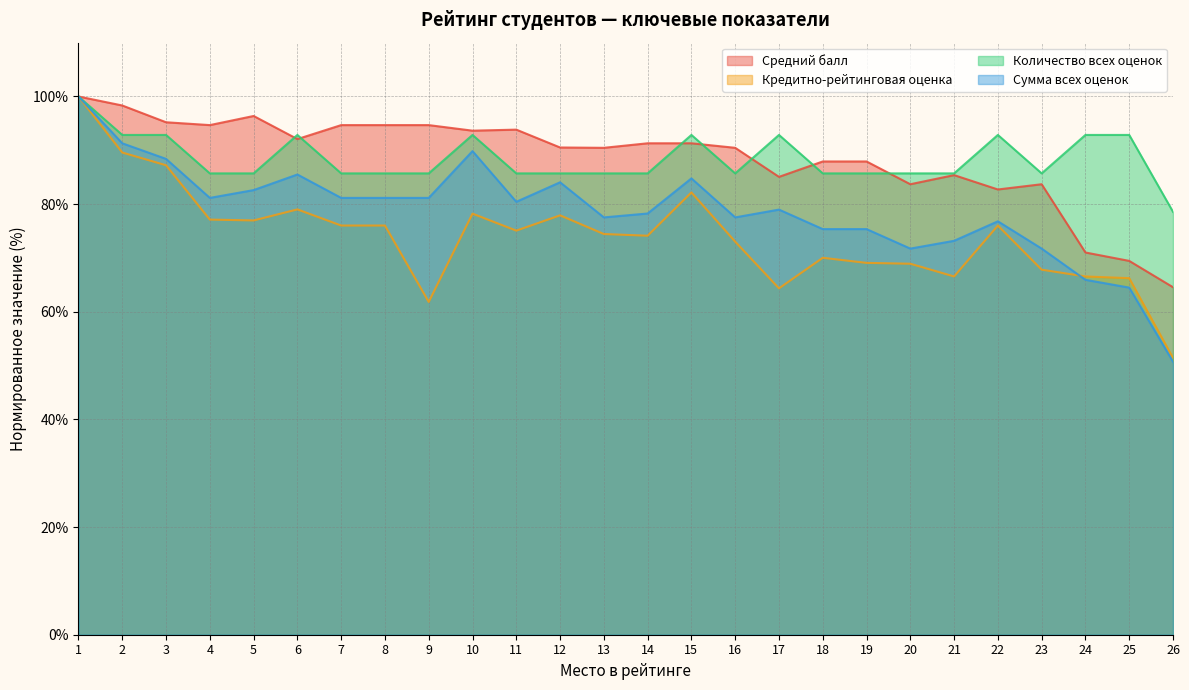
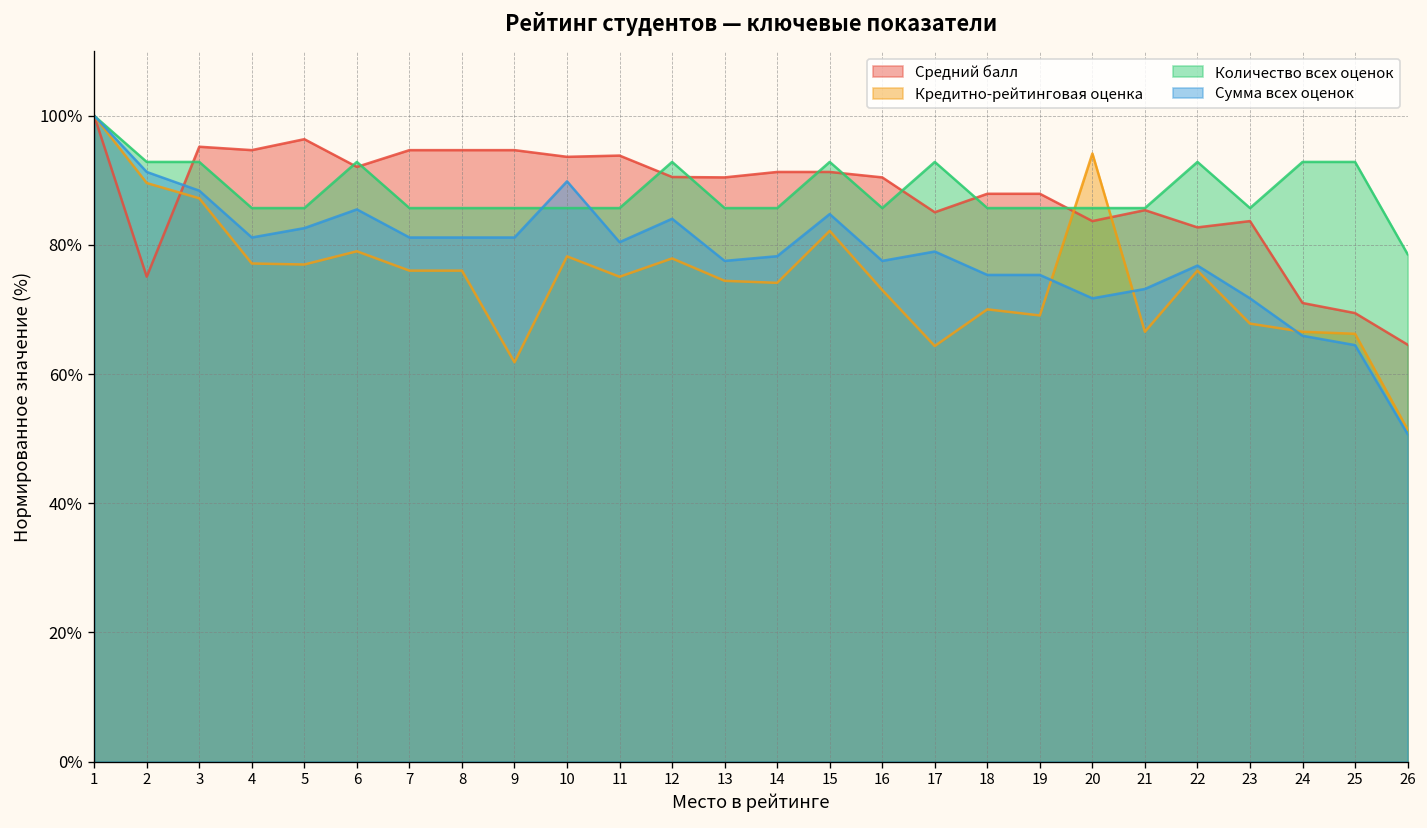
Средний балл, 2: 98% -> 75%
Количество всех оценок, 10: 93% -> 86%
Количество всех оценок, 12: 86% -> 93%
Кредитно-рейтинговая оценка, 20: 69% -> 94%
